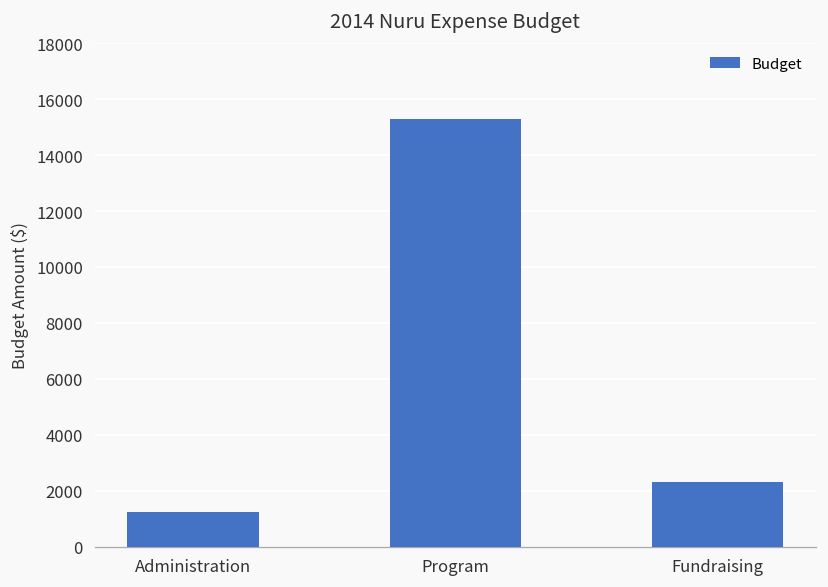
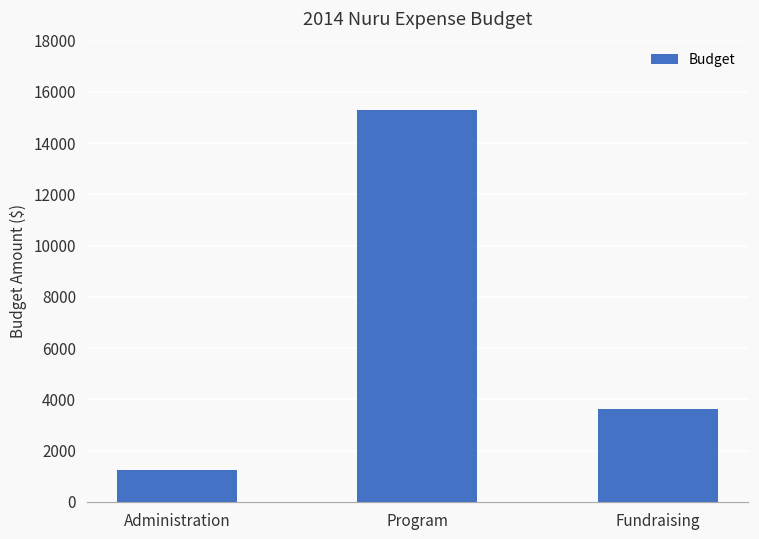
Fundraising: 2300 -> 3600
